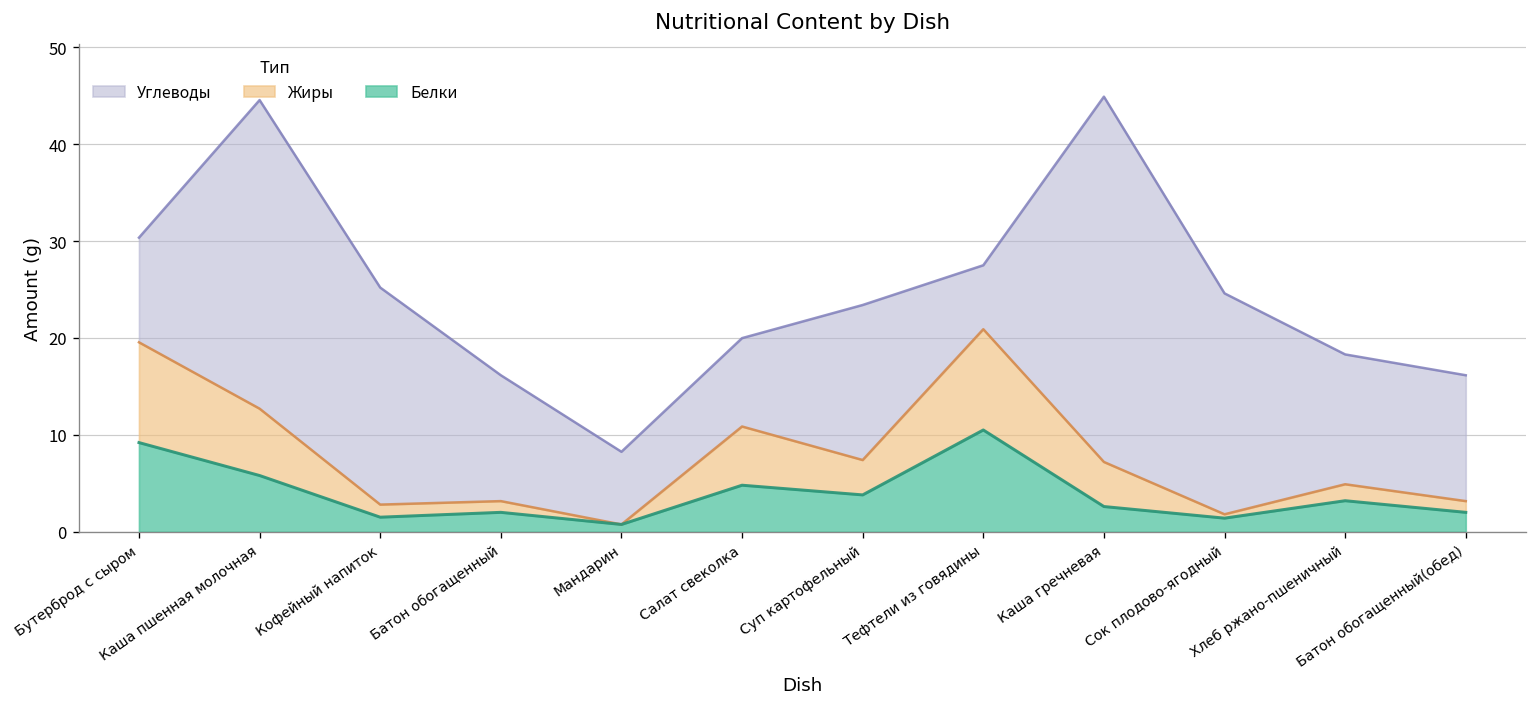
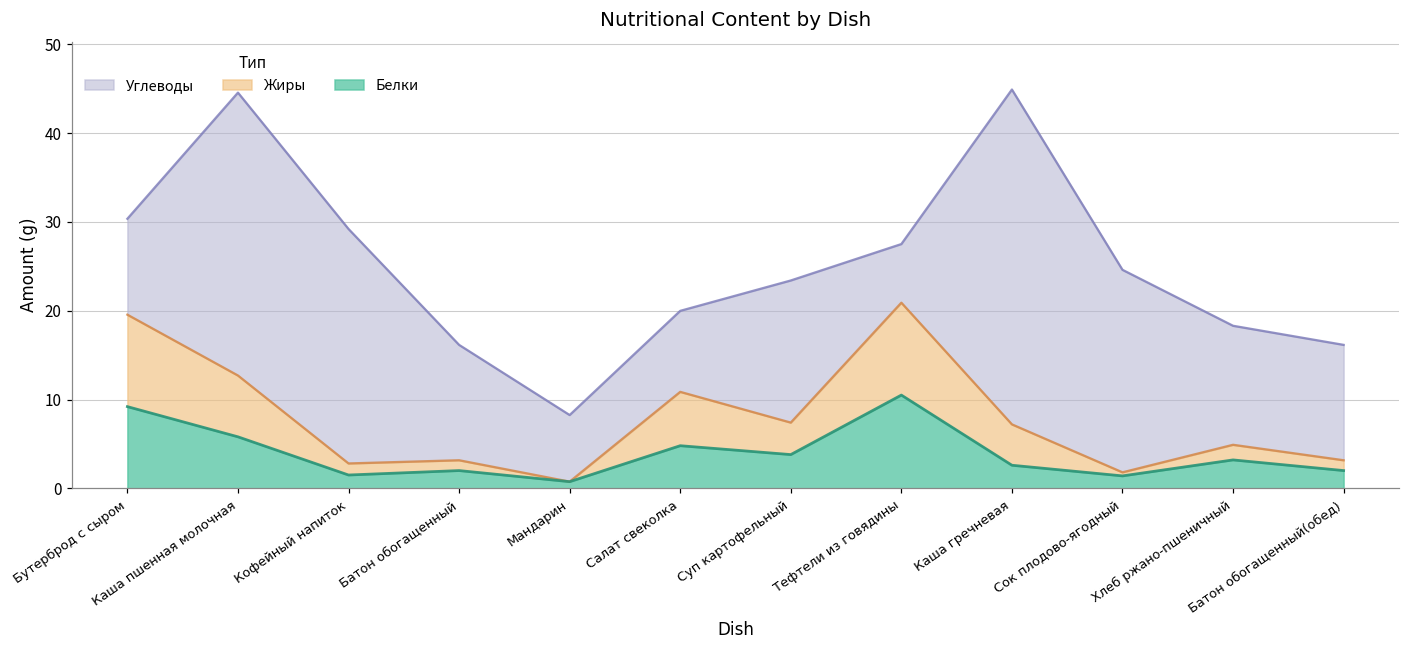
Углеводы, Кофейный напиток: 22 -> 26
